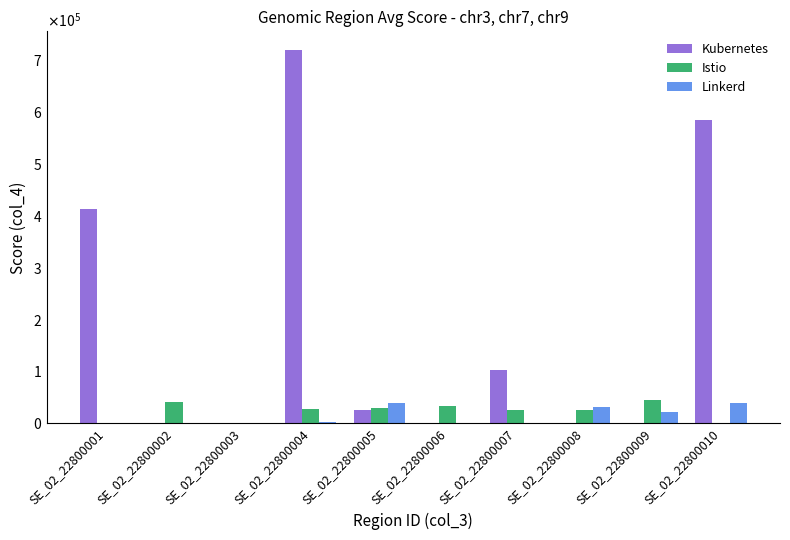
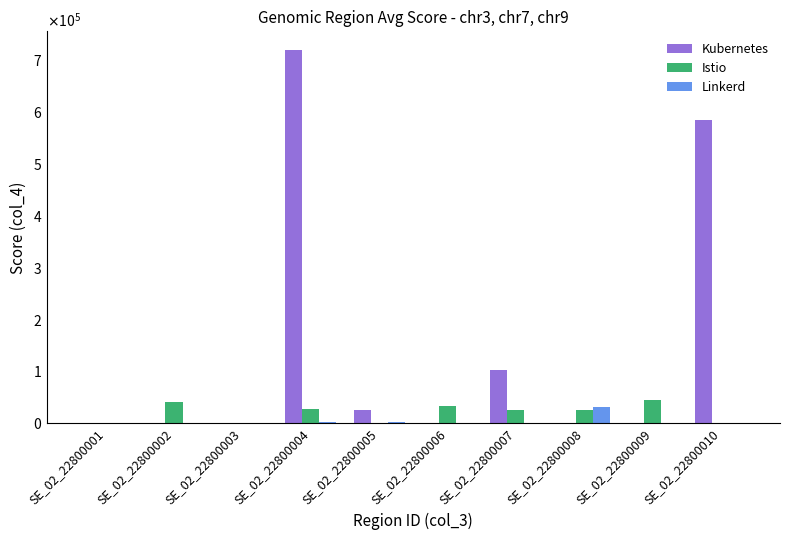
Kubernetes, SE_02_22800001: 410000 -> 0
Istio, SE_02_22800005: 30000 -> 0
Linkerd, SE_02_22800005: 40000 -> 0
Linkerd, SE_02_22800009: 20000 -> 0
Linkerd, SE_02_22800010: 40000 -> 0
